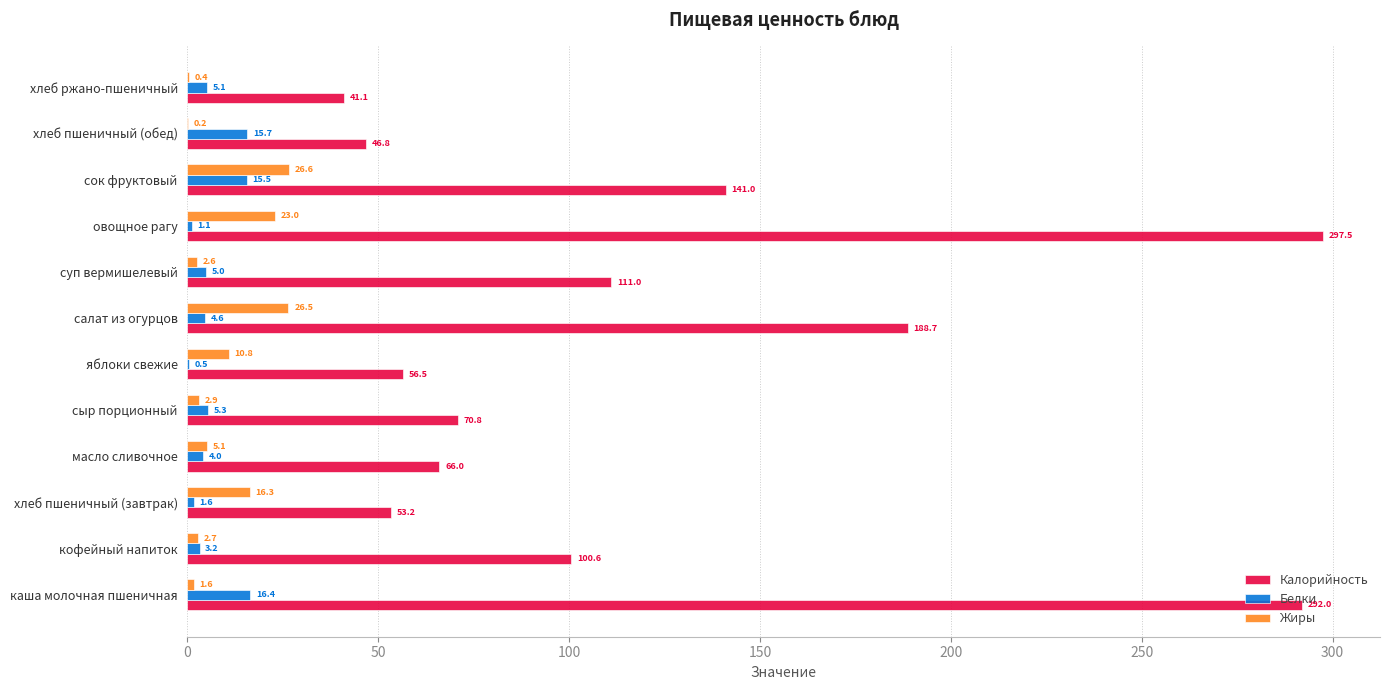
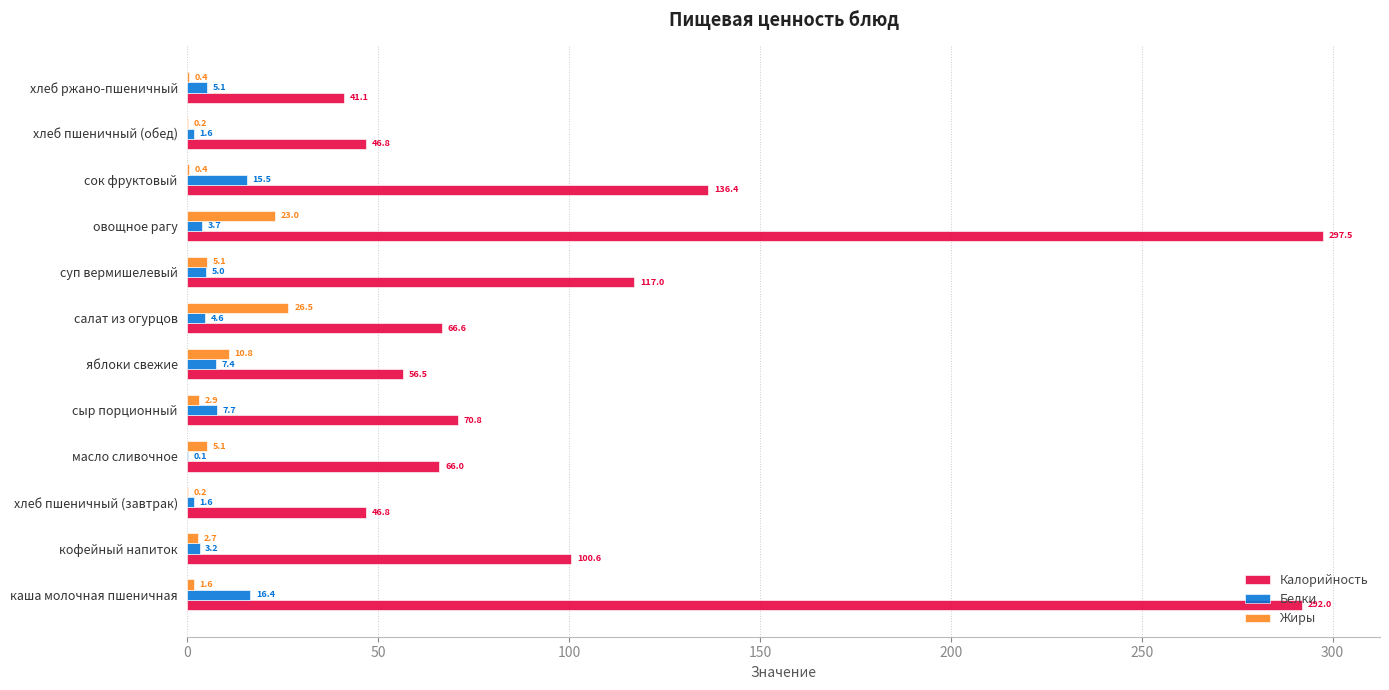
Белки, хлеб пшеничный (обед): 15.7 -> 1.6
Жиры, сок фруктовый: 26.6 -> 0.4
Калорийность, сок фруктовый: 141.0 -> 136.4
Белки, овощное рагу: 1.1 -> 3.7
Жиры, суп вермишелевый: 2.6 -> 5.1
Калорийность, суп вермишелевый: 111.0 -> 117.0
Калорийность, салат из огурцов: 188.7 -> 66.6
Белки, яблоки свежие: 0.5 -> 7.4
Белки, сыр порционный: 5.3 -> 7.7
Белки, масло сливочное: 4.0 -> 0.1
Жиры, хлеб пшеничный (завтрак): 16.3 -> 0.2
Калорийность, хлеб пшеничный (завтрак): 53.2 -> 46.8
